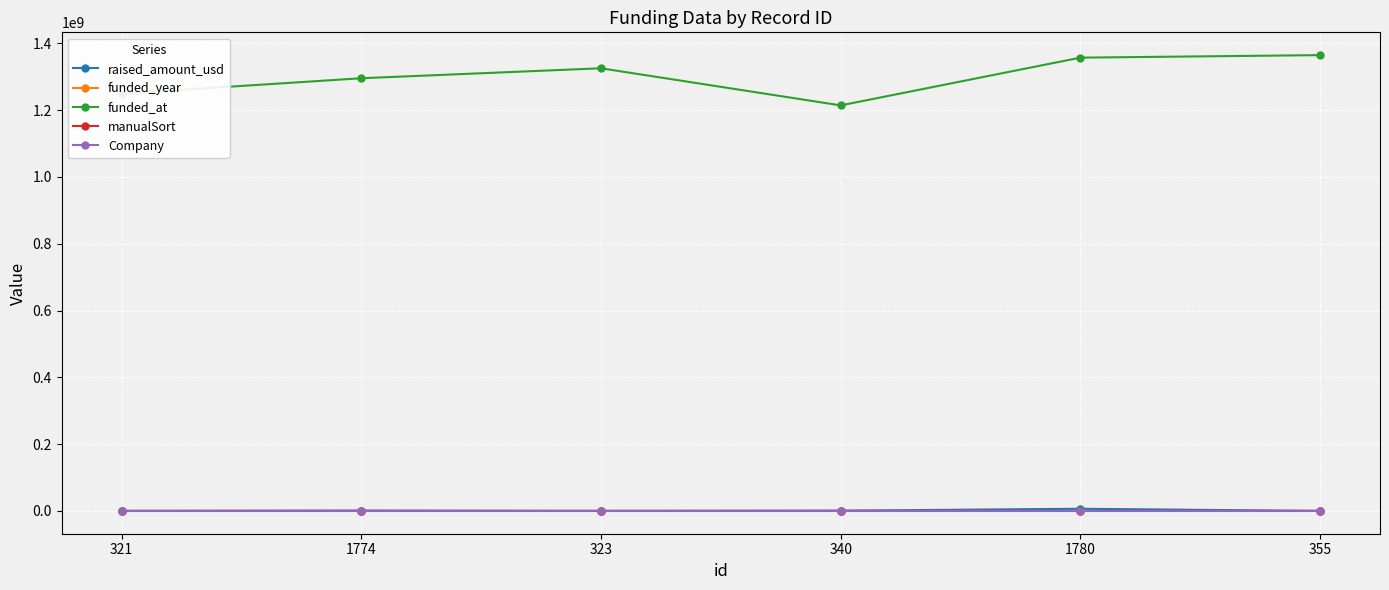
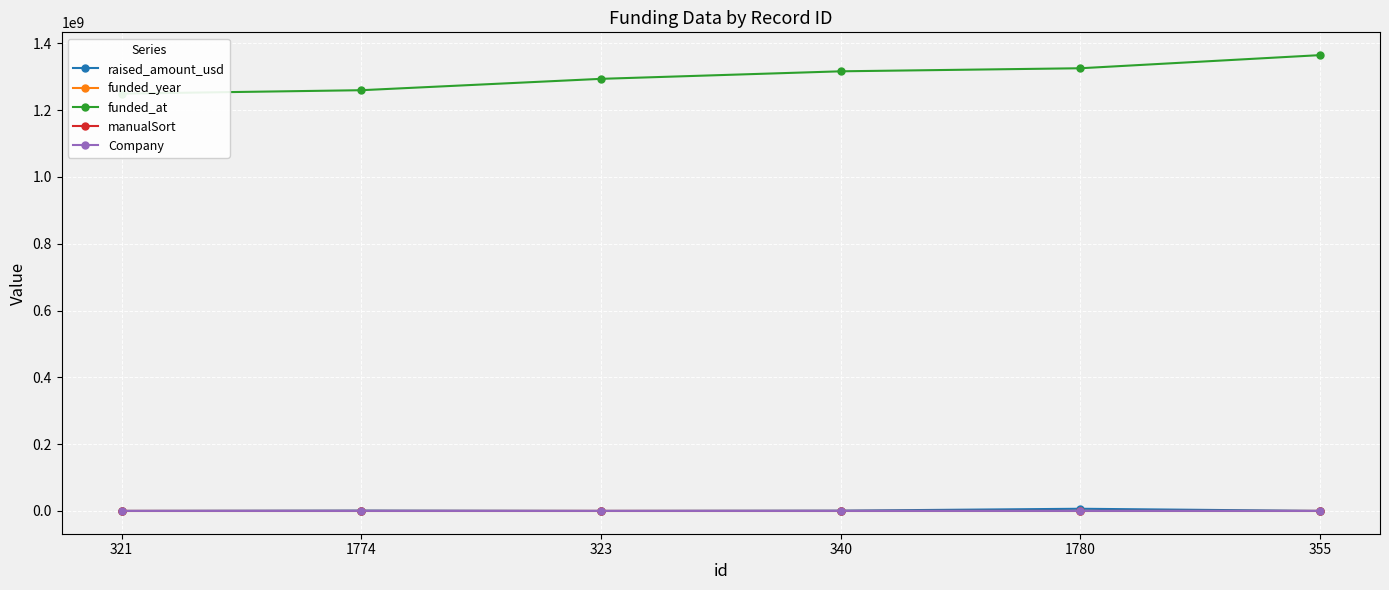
funded_at, 1774: 1300000000 -> 1260000000
funded_at, 323: 1330000000 -> 1290000000
funded_at, 340: 1210000000 -> 1320000000
funded_at, 1780: 1360000000 -> 1330000000
